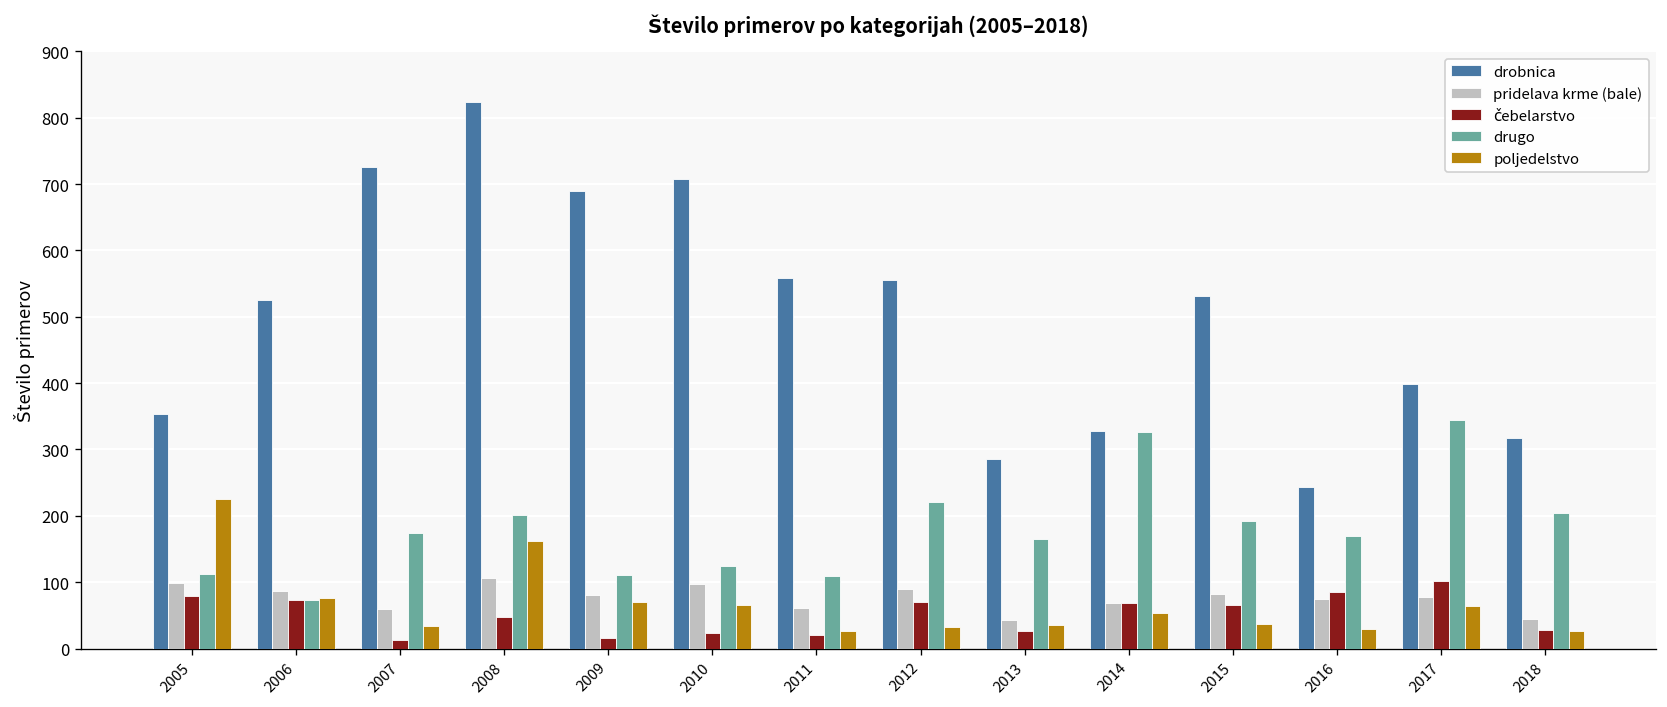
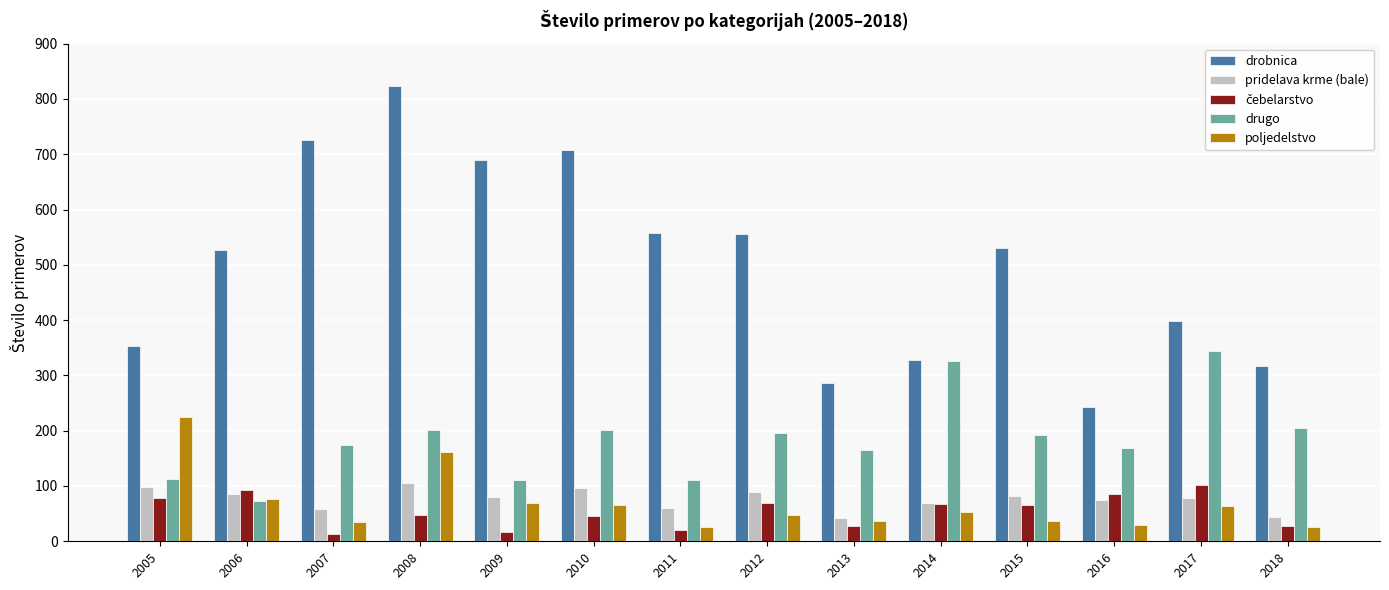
čebelarstvo, 2006: 70 -> 90
čebelarstvo, 2010: 20 -> 50
drugo, 2010: 130 -> 200
drugo, 2012: 220 -> 200
poljedelstvo, 2012: 30 -> 50
